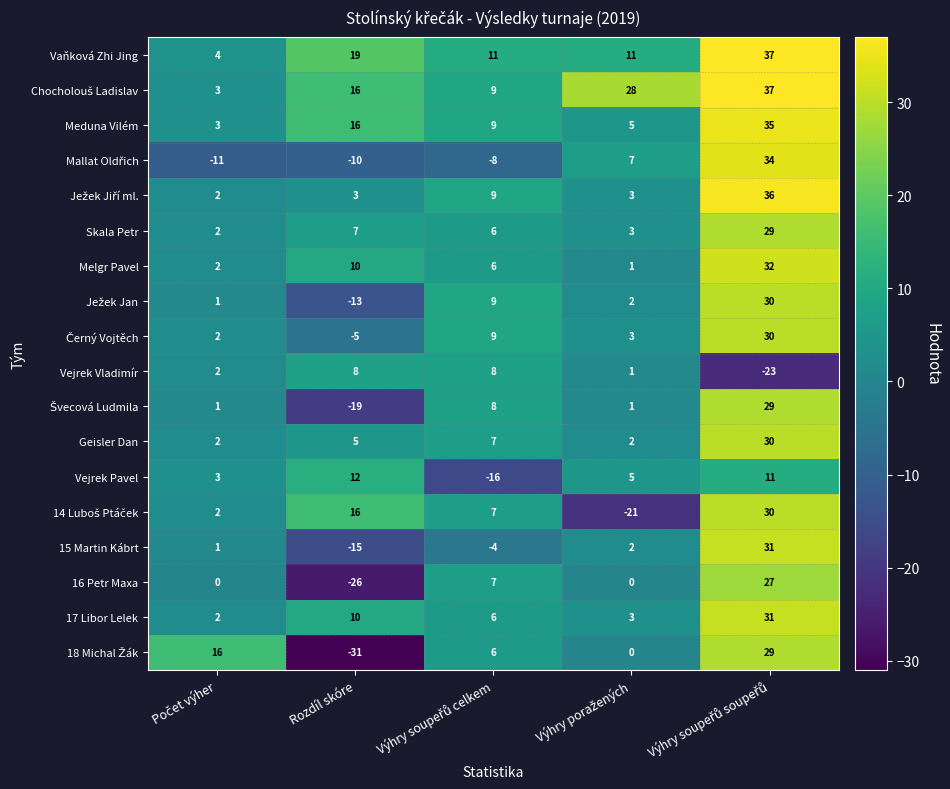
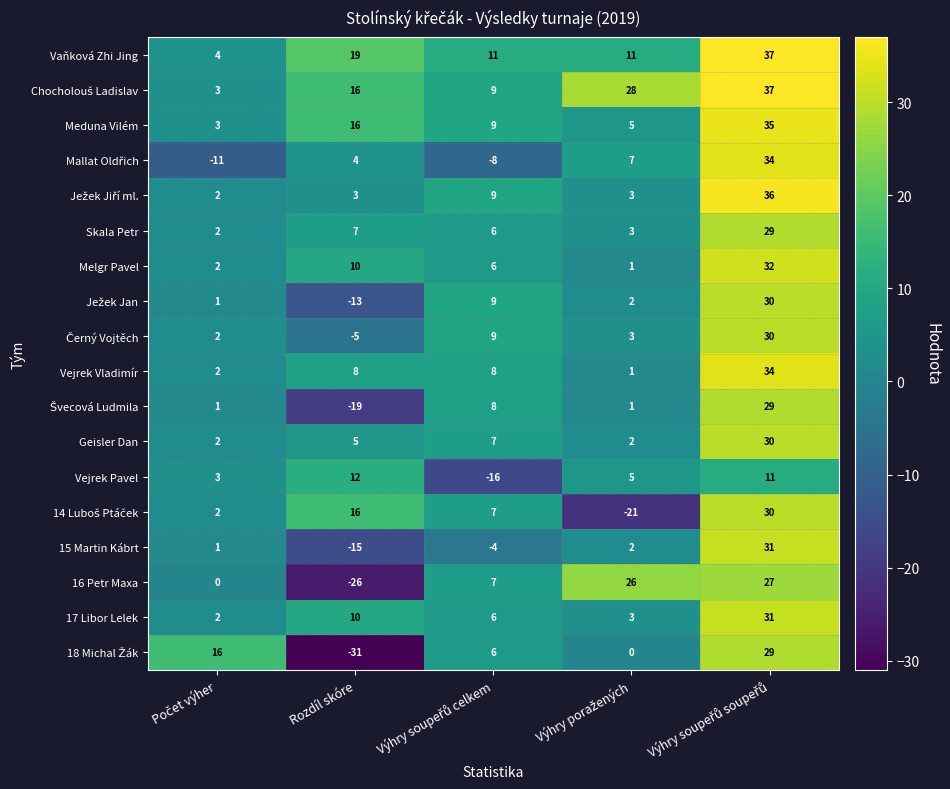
Mallat Oldřich, Rozdíl skóre: -10 -> 4
Vejrek Vladimír, Výhry soupeřů soupeřů: -23 -> 34
16 Petr Maxa, Výhry poražených: 0 -> 26
